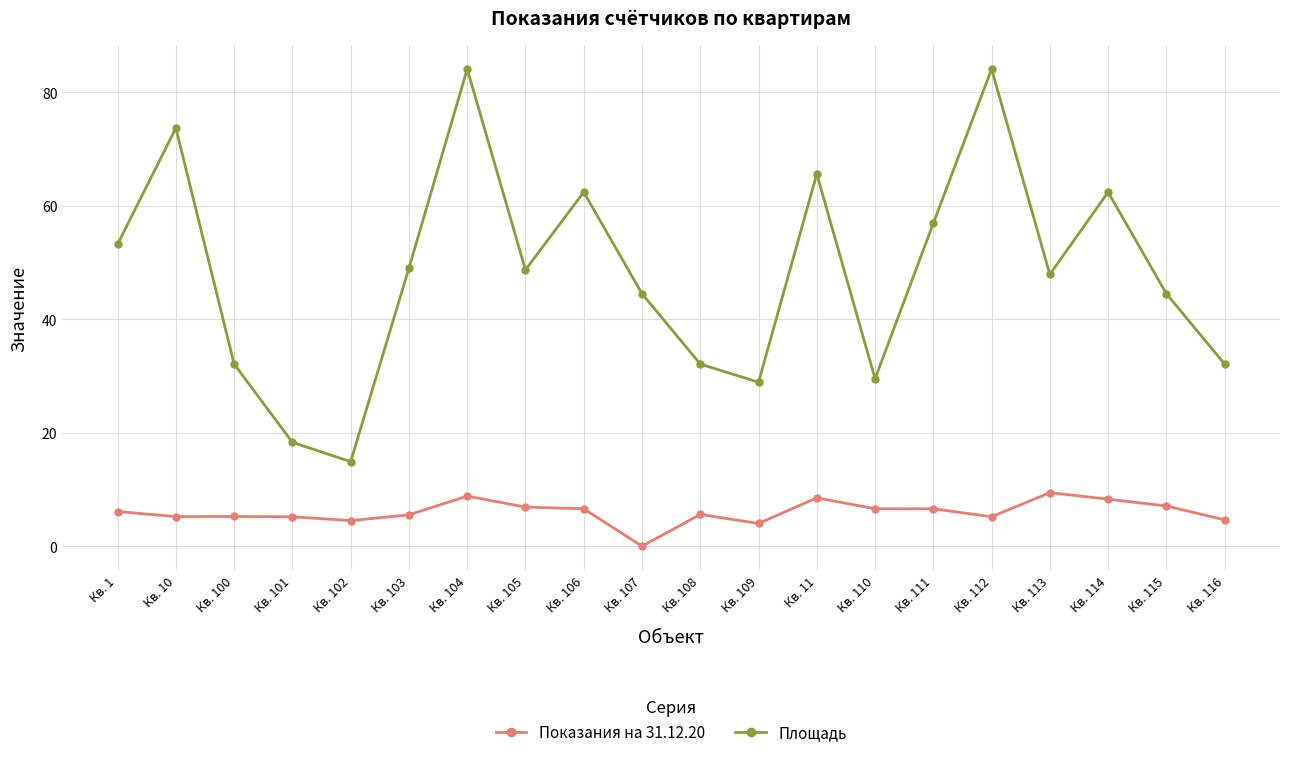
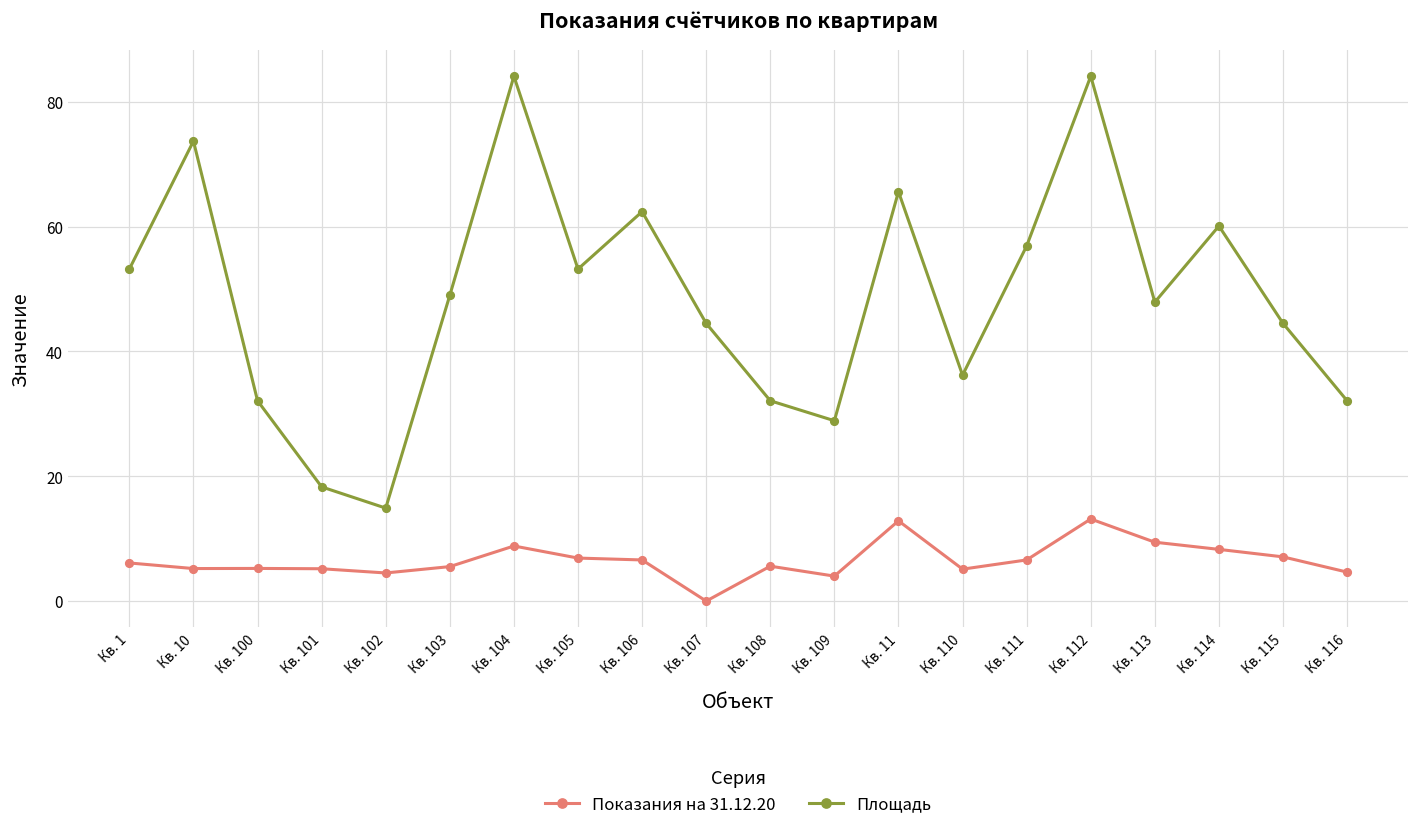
Площадь, Кв. 105: 49 -> 53
Показания на 31.12.20, Кв. 11: 9 -> 13
Показания на 31.12.20, Кв. 110: 7 -> 5
Площадь, Кв. 110: 30 -> 36
Показания на 31.12.20, Кв. 112: 5 -> 13
Площадь, Кв. 114: 62 -> 60
